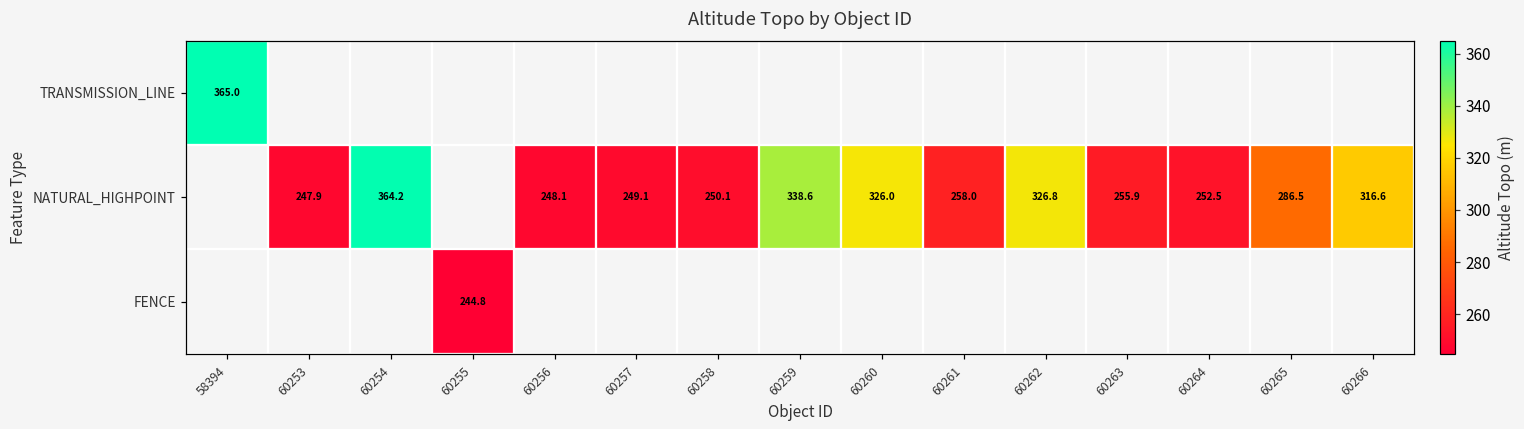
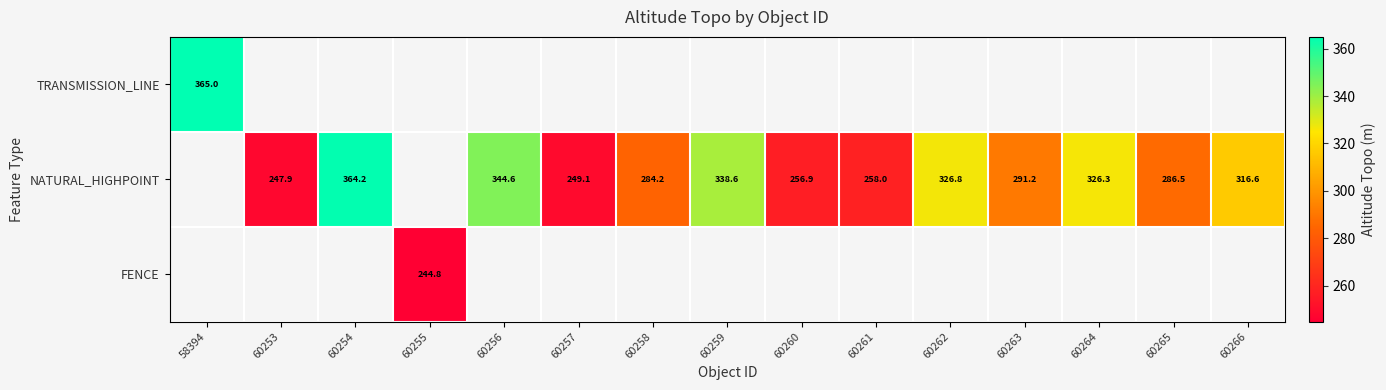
NATURAL_HIGHPOINT, 60256: 248.1 -> 344.6
NATURAL_HIGHPOINT, 60258: 250.1 -> 284.2
NATURAL_HIGHPOINT, 60260: 326.0 -> 256.9
NATURAL_HIGHPOINT, 60263: 255.9 -> 291.2
NATURAL_HIGHPOINT, 60264: 252.5 -> 326.3
